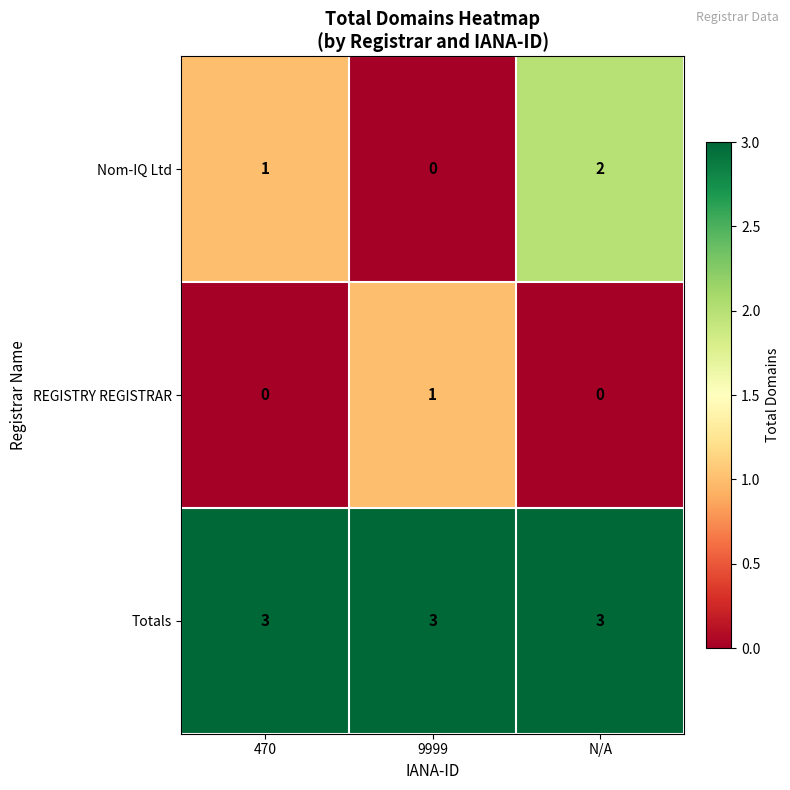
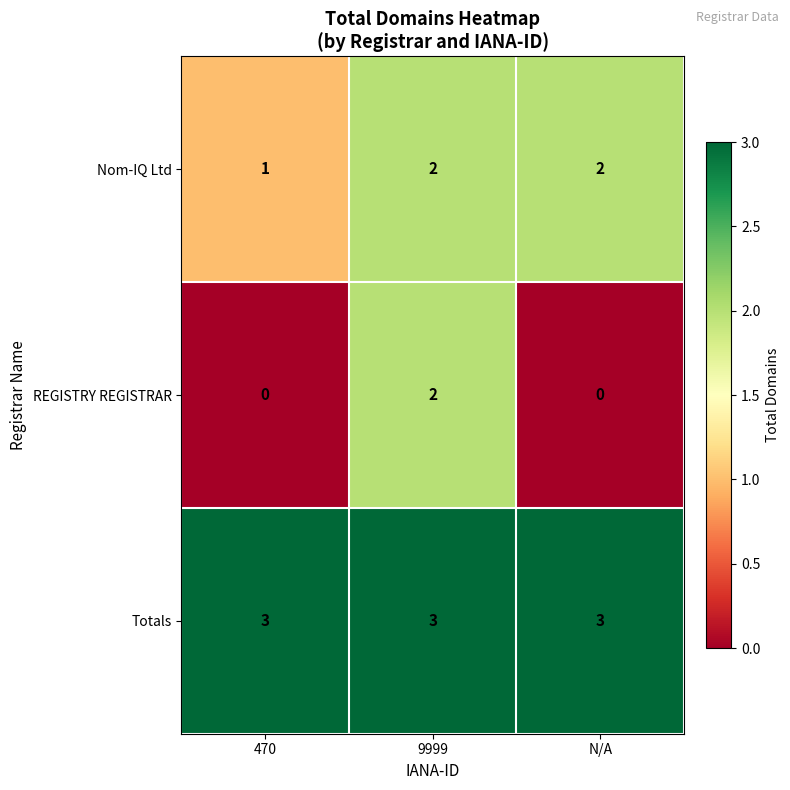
Nom-IQ Ltd, 9999: 0 -> 2
REGISTRY REGISTRAR, 9999: 1 -> 2
